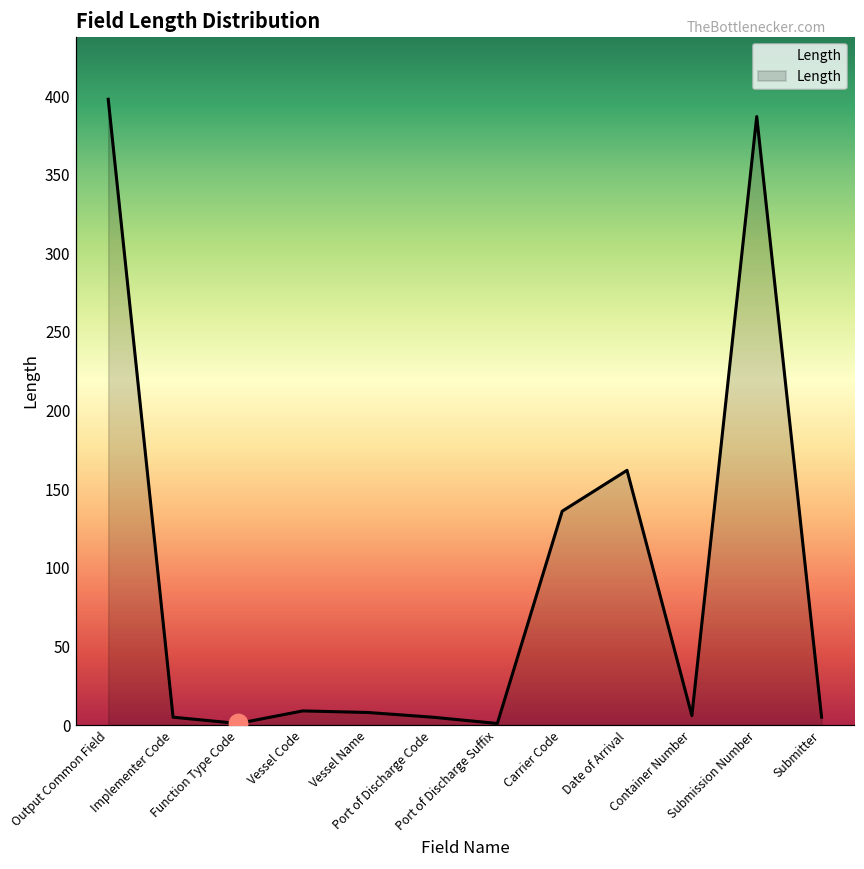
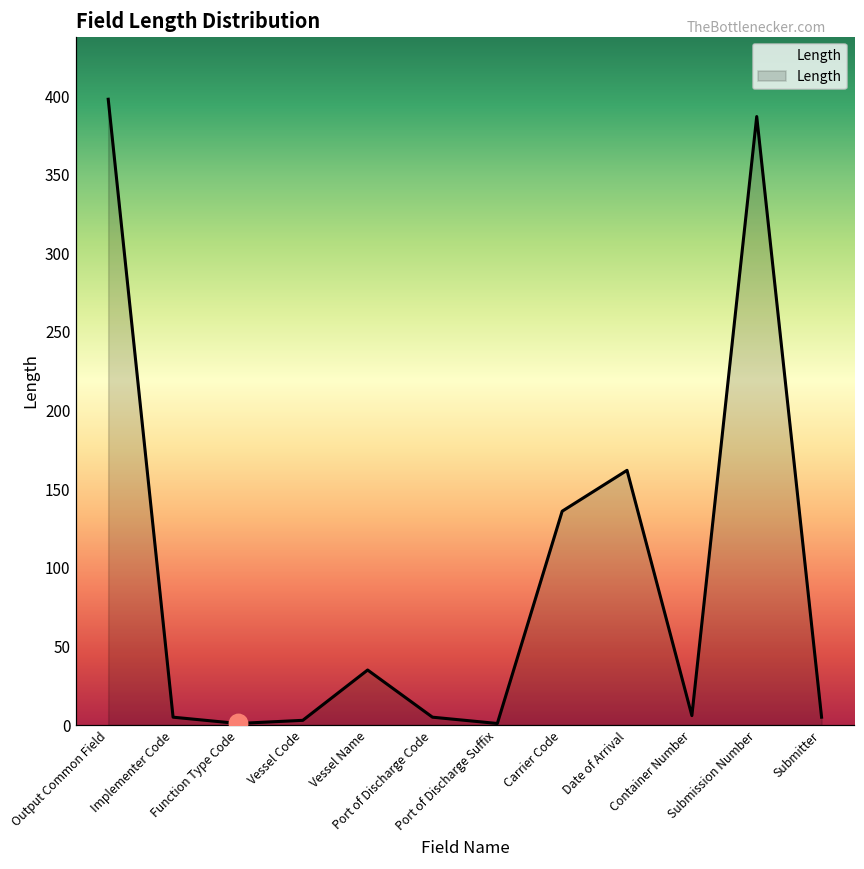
Length, Vessel Code: 9 -> 3
Length, Vessel Name: 8 -> 35
